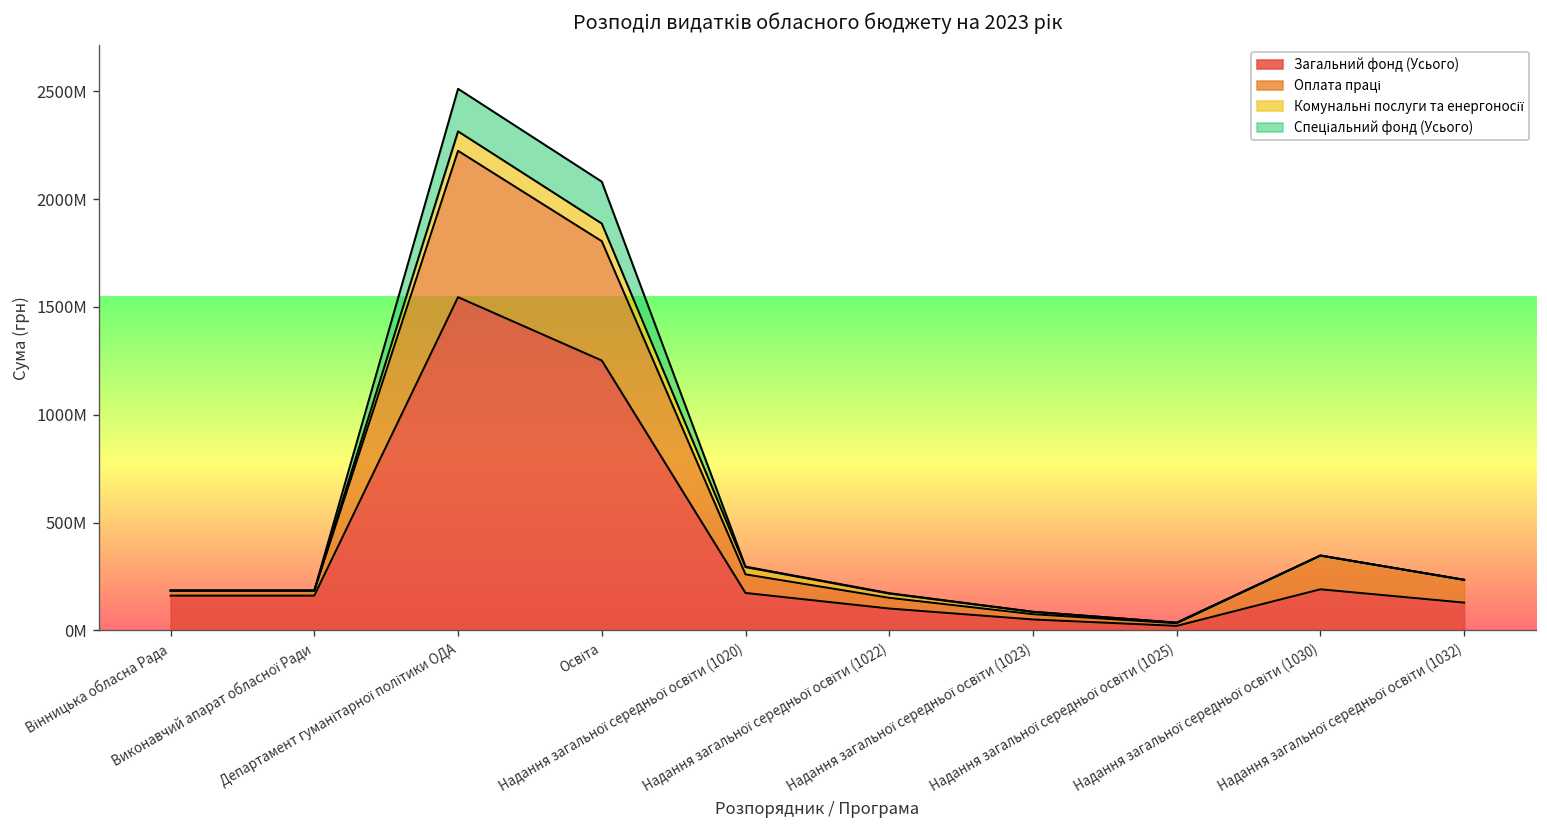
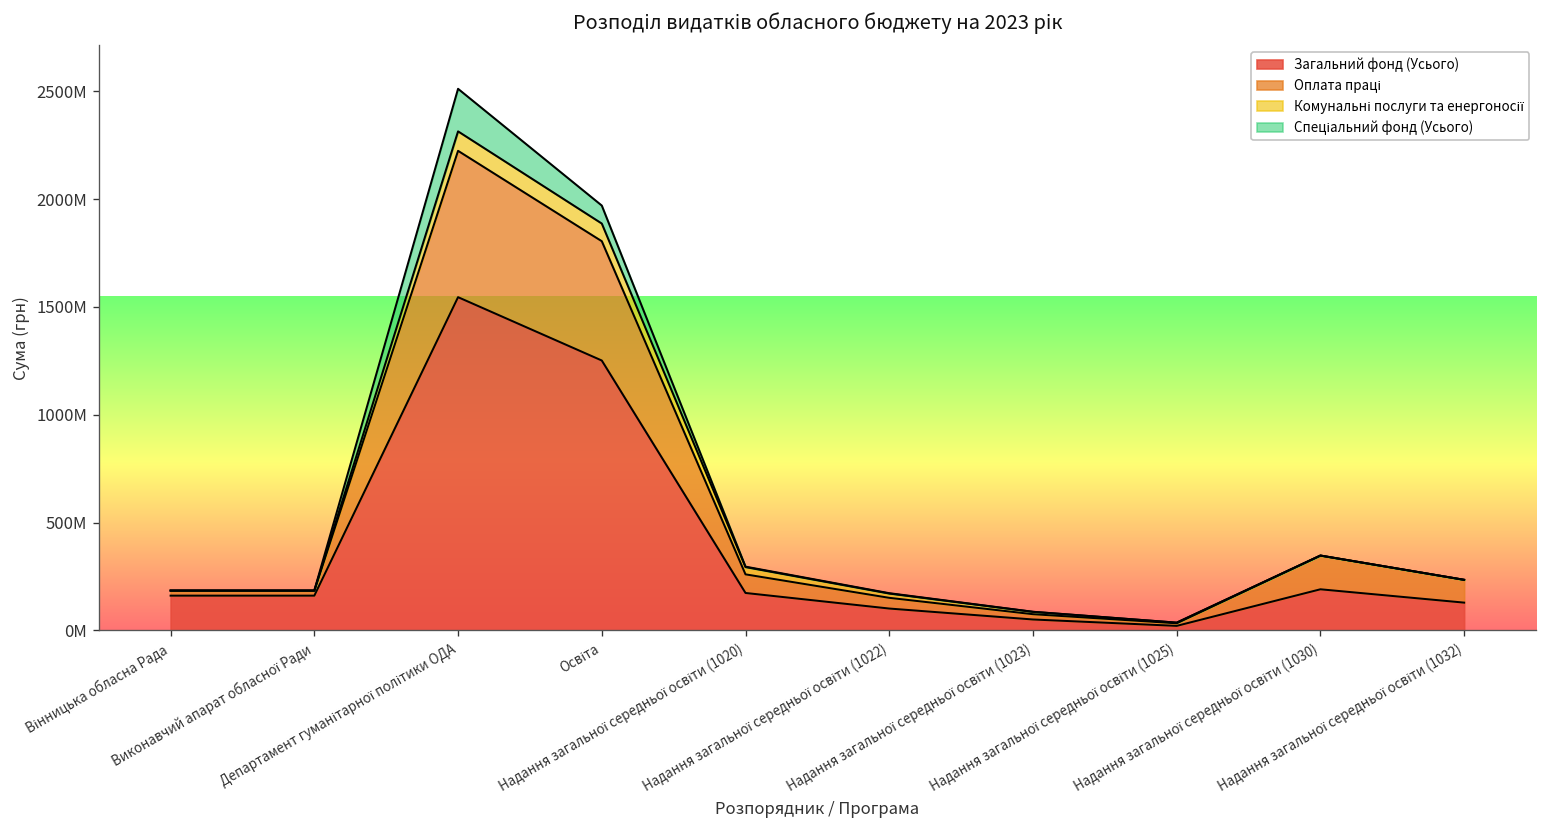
Спеціальний фонд (Усього), Освіта: 190000000 -> 80000000
